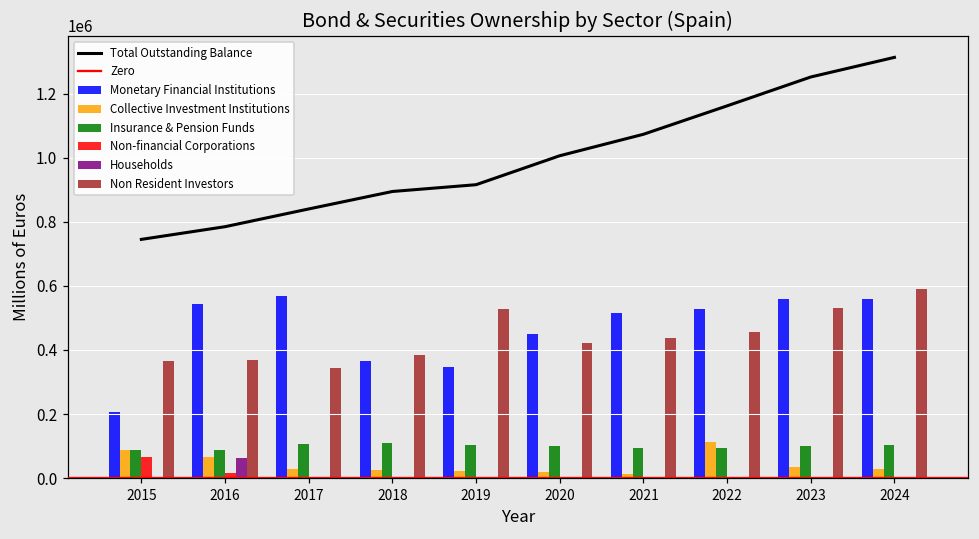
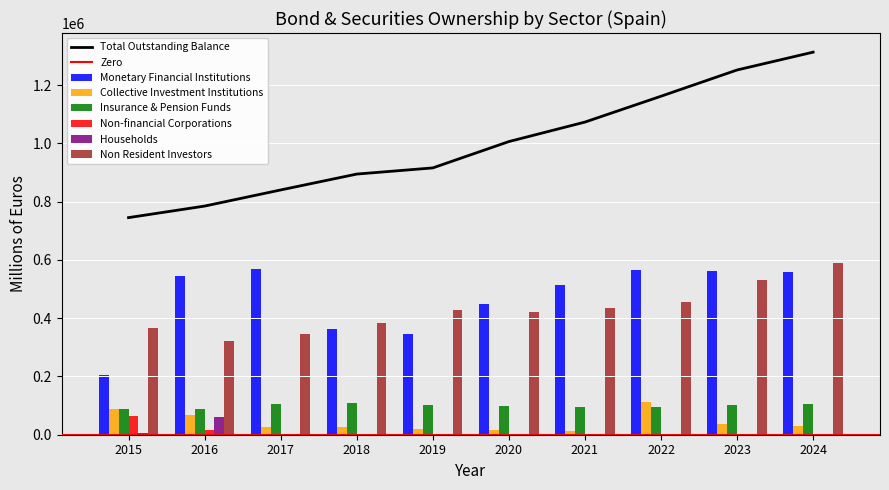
Non Resident Investors, 2016: 370000 -> 320000
Non Resident Investors, 2019: 530000 -> 430000
Monetary Financial Institutions, 2022: 530000 -> 570000
